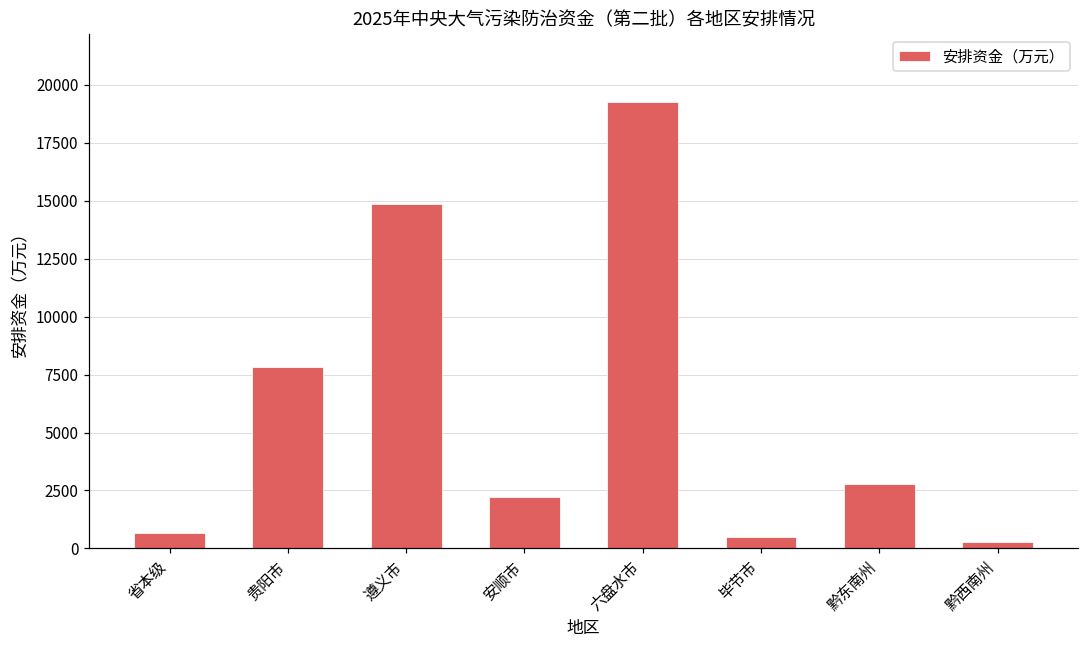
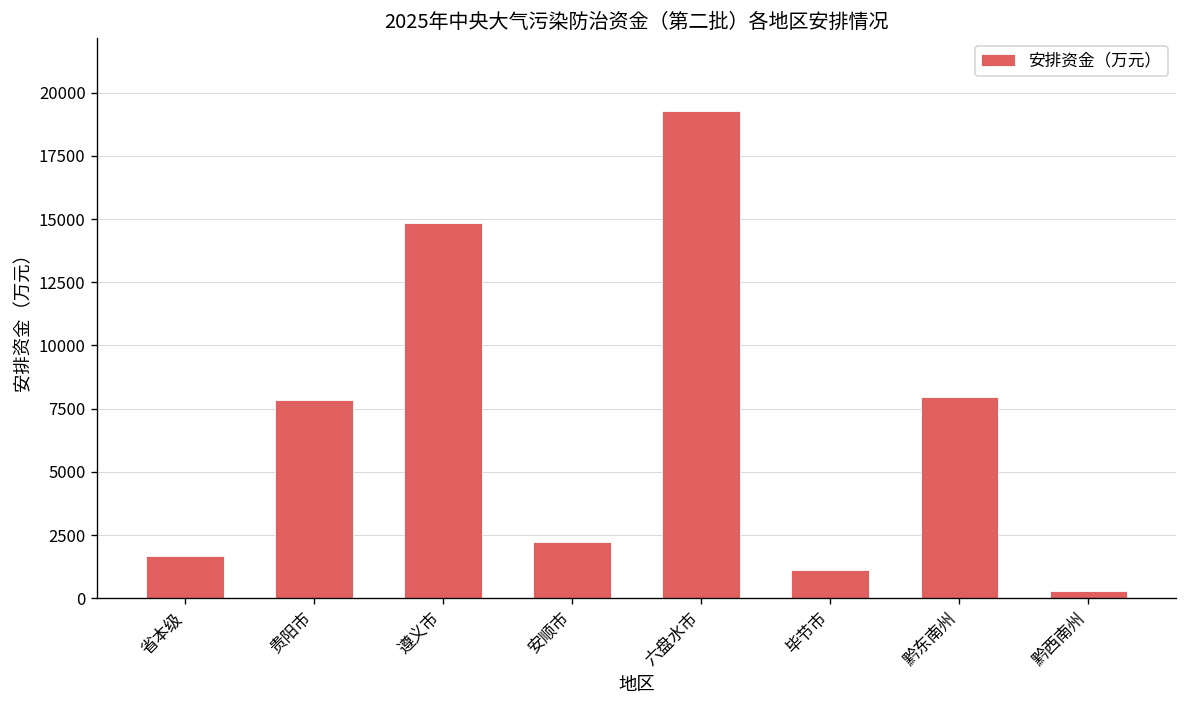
省本级: 700 -> 1700
毕节市: 500 -> 1100
黔东南州: 2800 -> 8000
